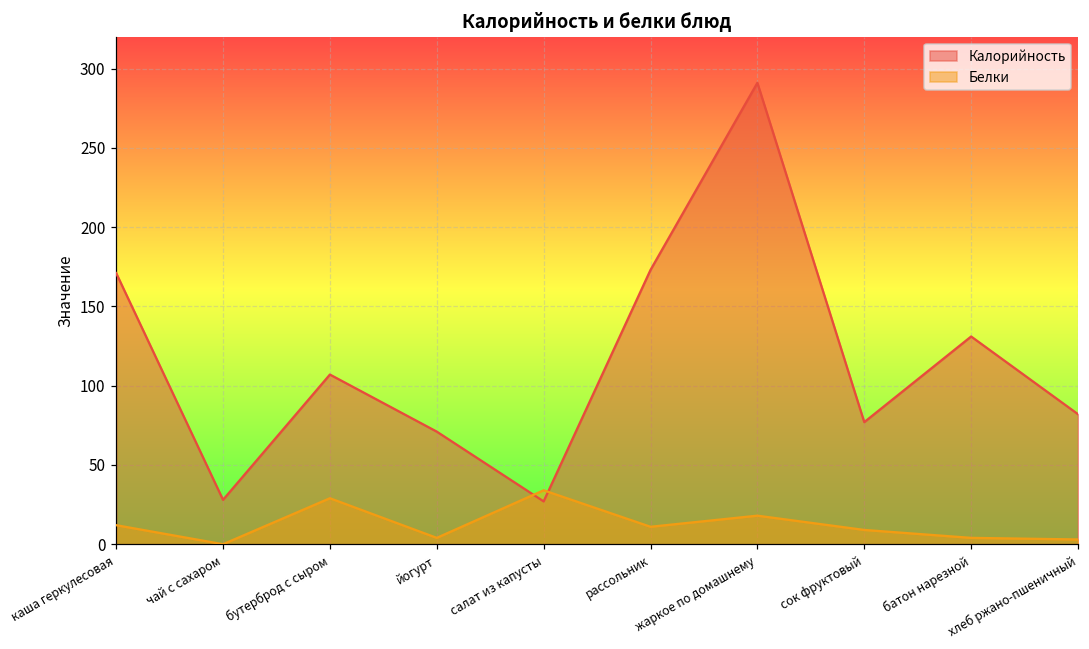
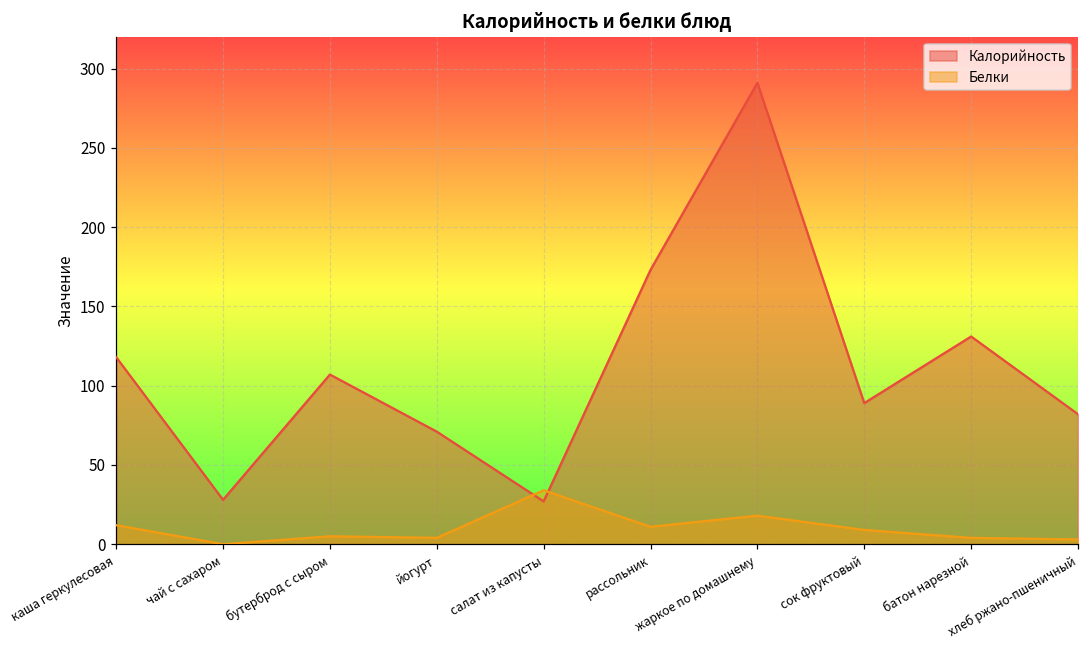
Калорийность, каша геркулесовая: 171 -> 118
Белки, бутерброд с сыром: 29 -> 5
Калорийность, сок фруктовый: 77 -> 89
